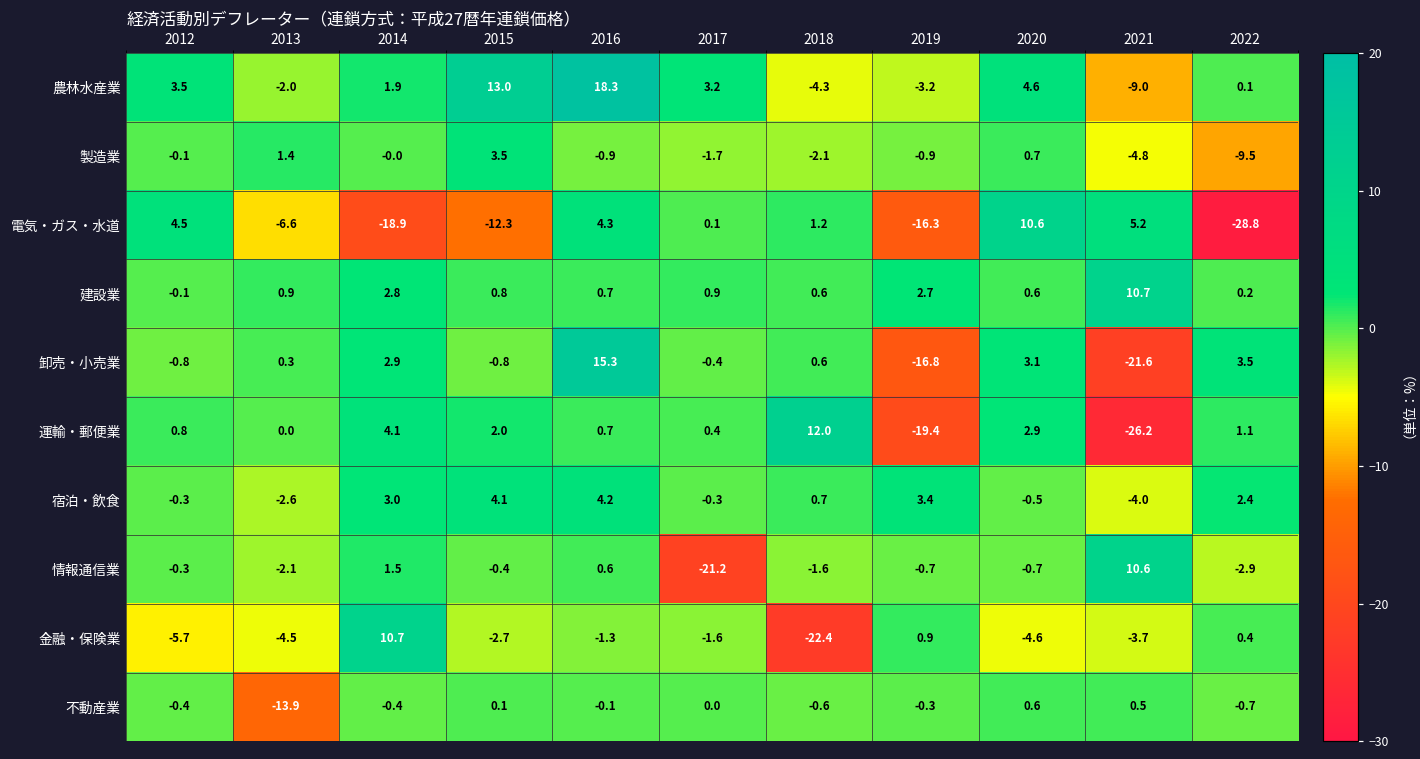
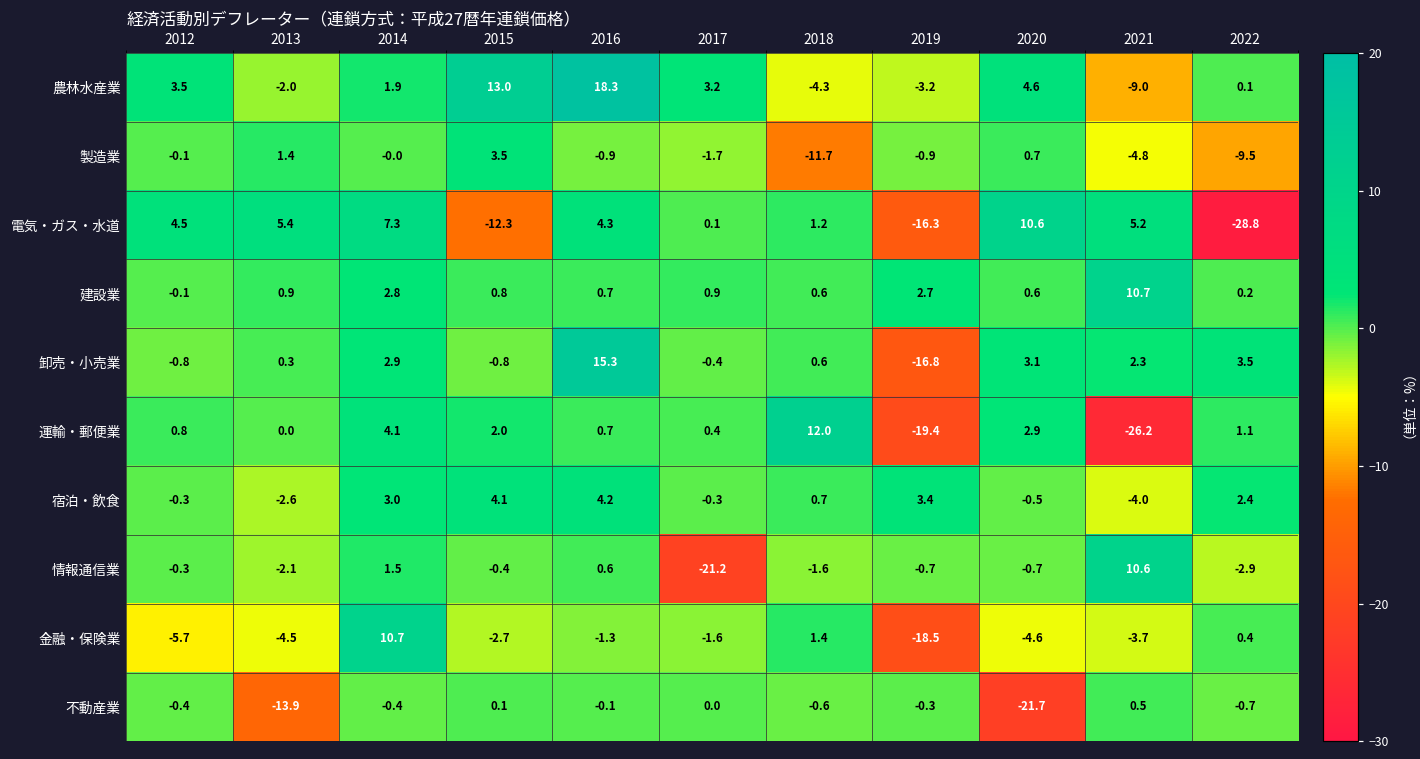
製造業, 2018: -2.1 -> -11.7
電気・ガス・水道, 2013: -6.6 -> 5.4
電気・ガス・水道, 2014: -18.9 -> 7.3
卸売・小売業, 2021: -21.6 -> 2.3
金融・保険業, 2018: -22.4 -> 1.4
金融・保険業, 2019: 0.9 -> -18.5
不動産業, 2020: 0.6 -> -21.7
